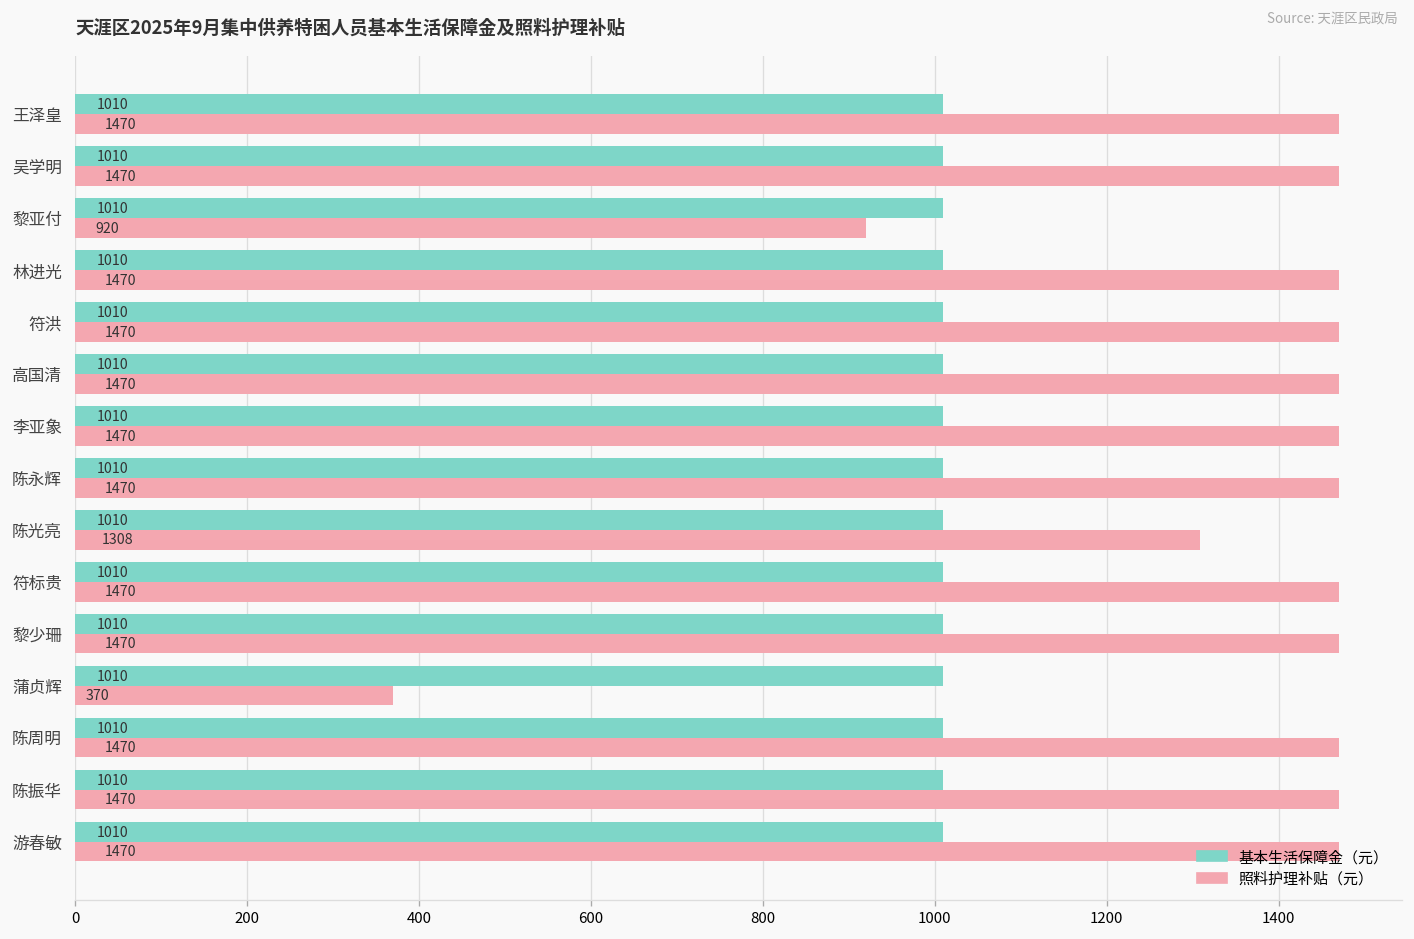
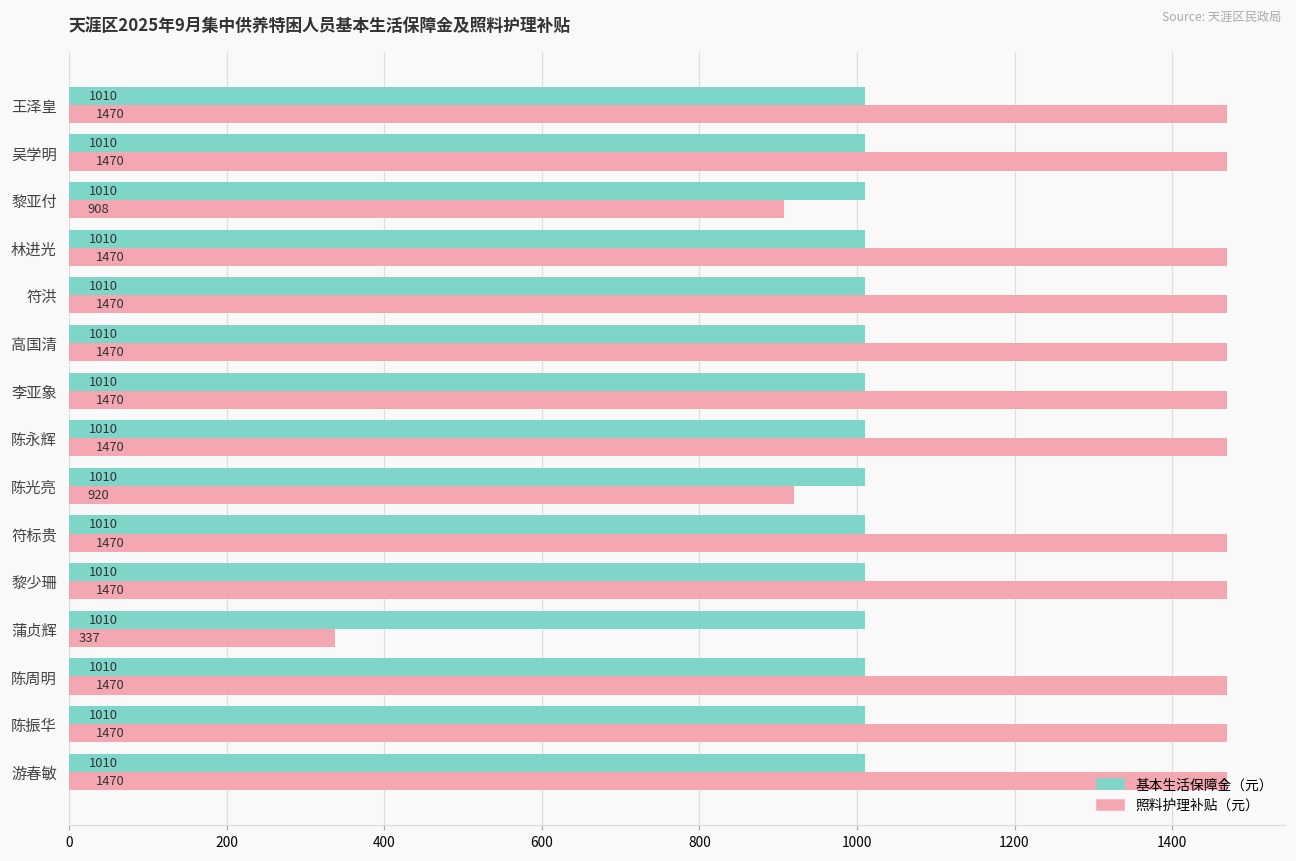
照料护理补贴（元）, 黎亚付: 920 -> 908
照料护理补贴（元）, 陈光亮: 1308 -> 920
照料护理补贴（元）, 蒲贞辉: 370 -> 337
